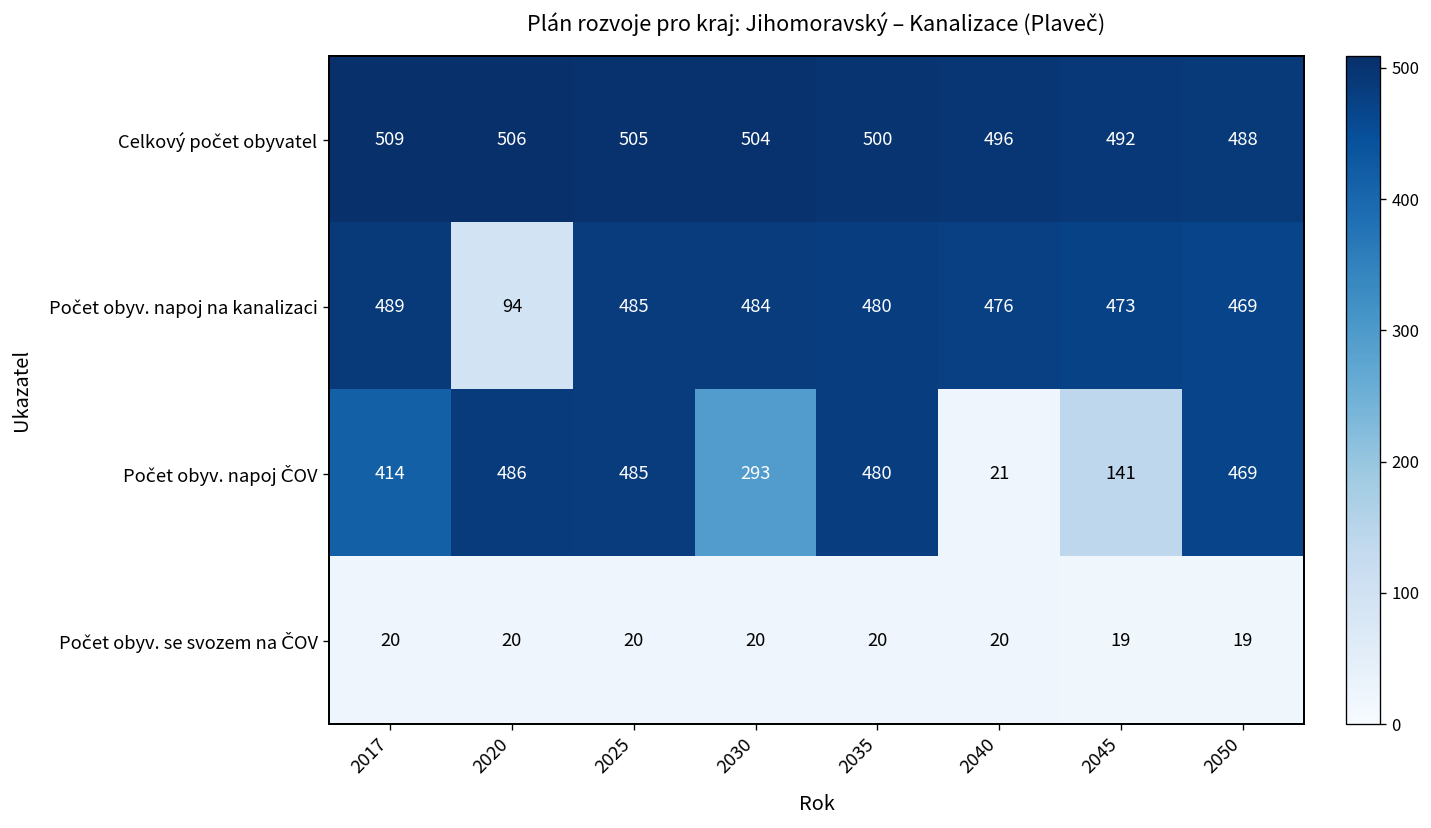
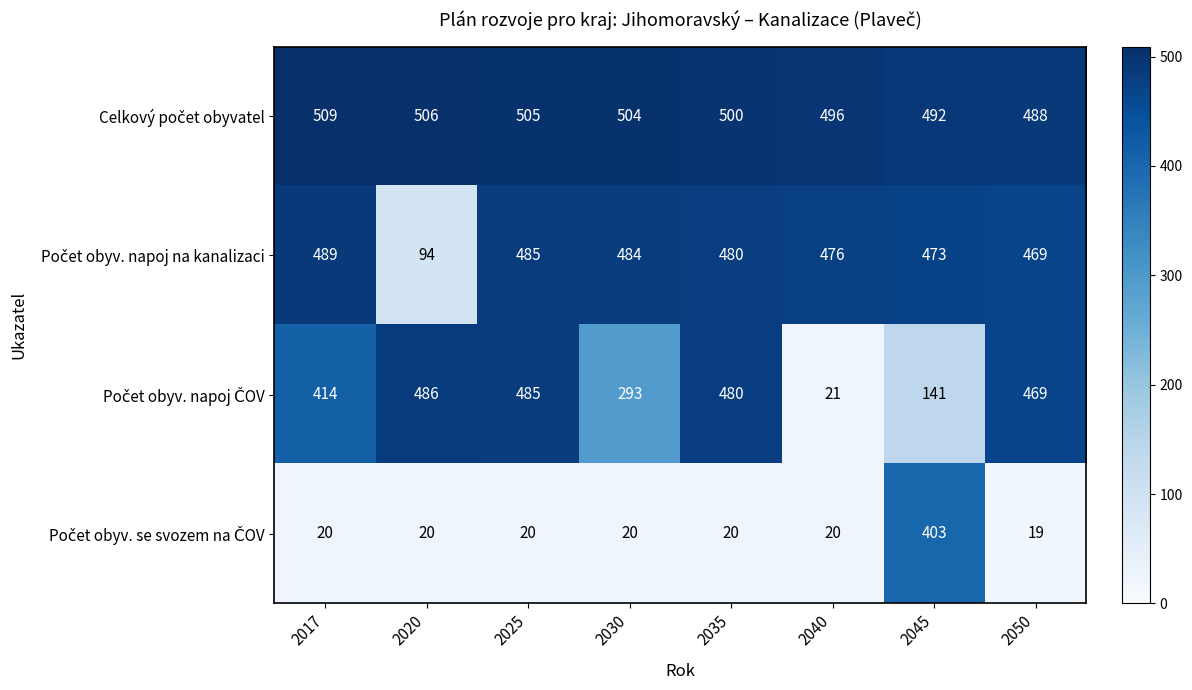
Počet obyv. se svozem na ČOV, 2045: 19 -> 403
